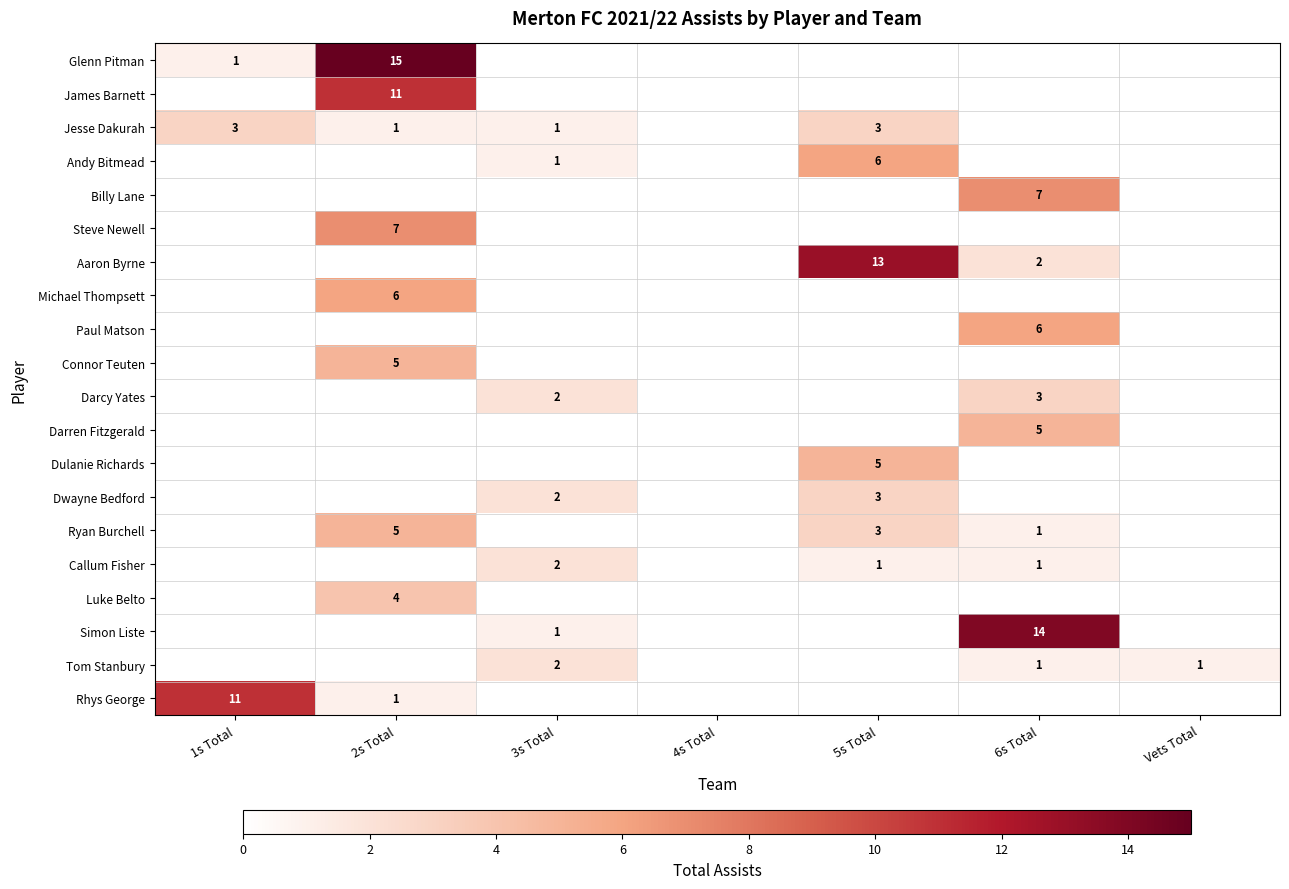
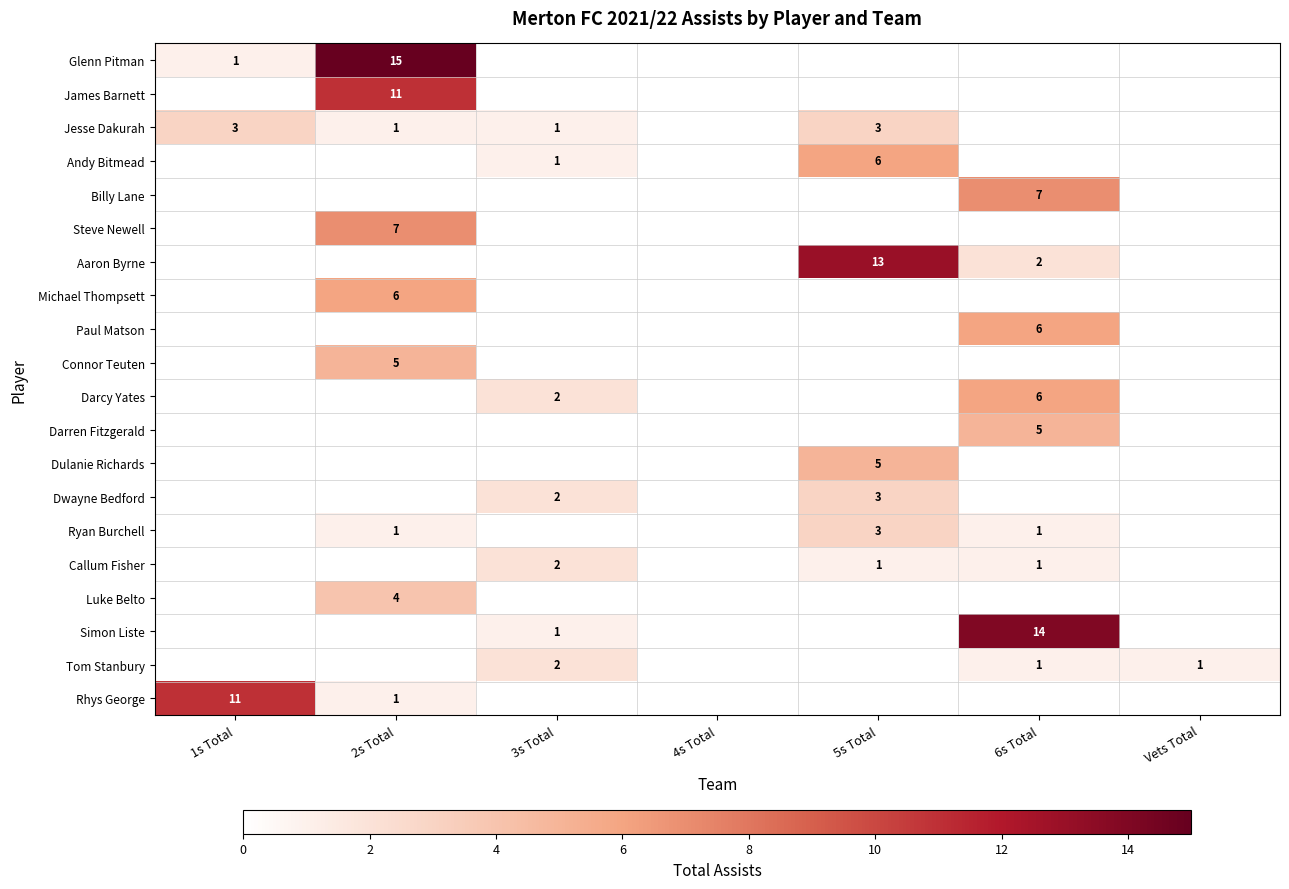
Darcy Yates, 6s Total: 3 -> 6
Ryan Burchell, 2s Total: 5 -> 1
